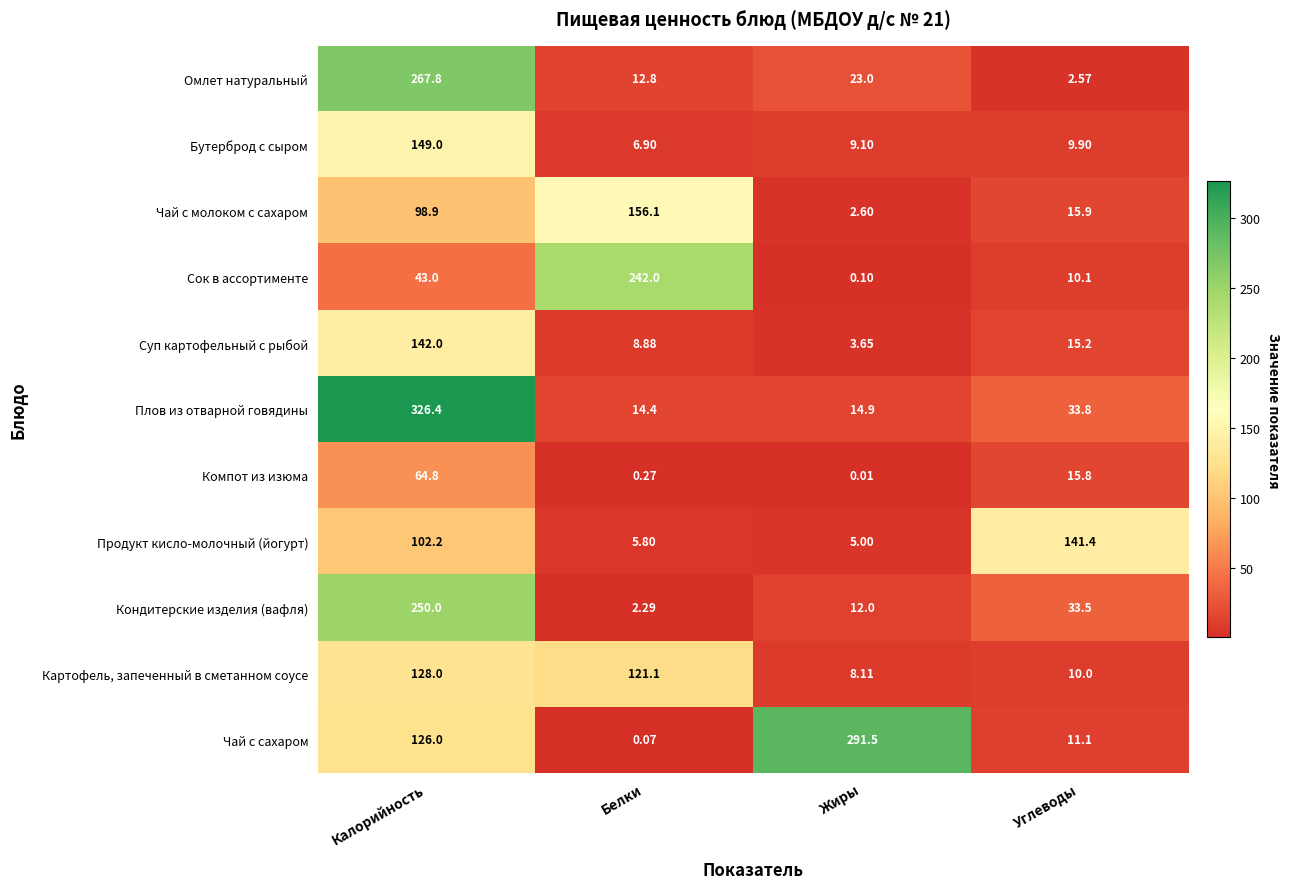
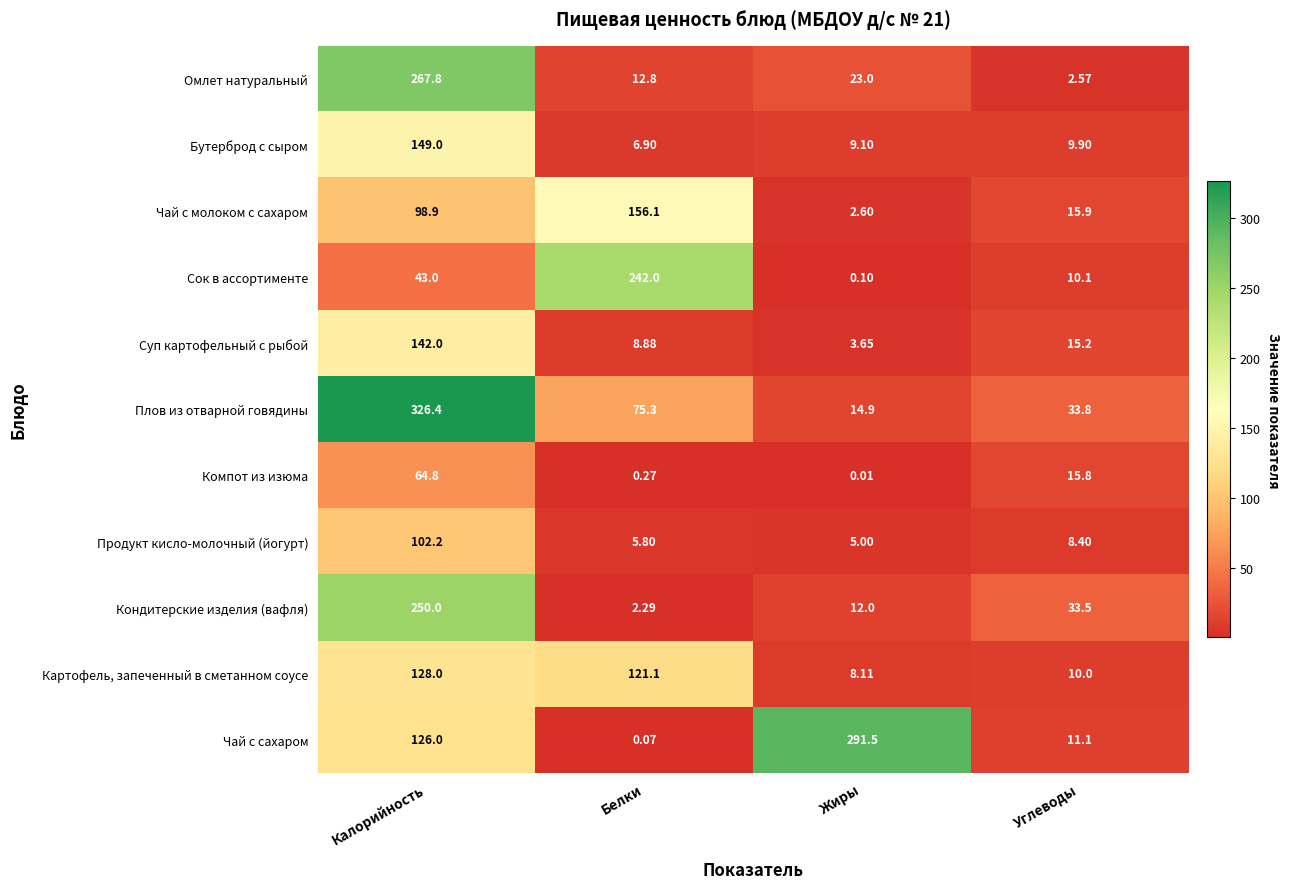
Плов из отварной говядины, Белки: 14.4 -> 75.3
Продукт кисло-молочный (йогурт), Углеводы: 141.4 -> 8.40
